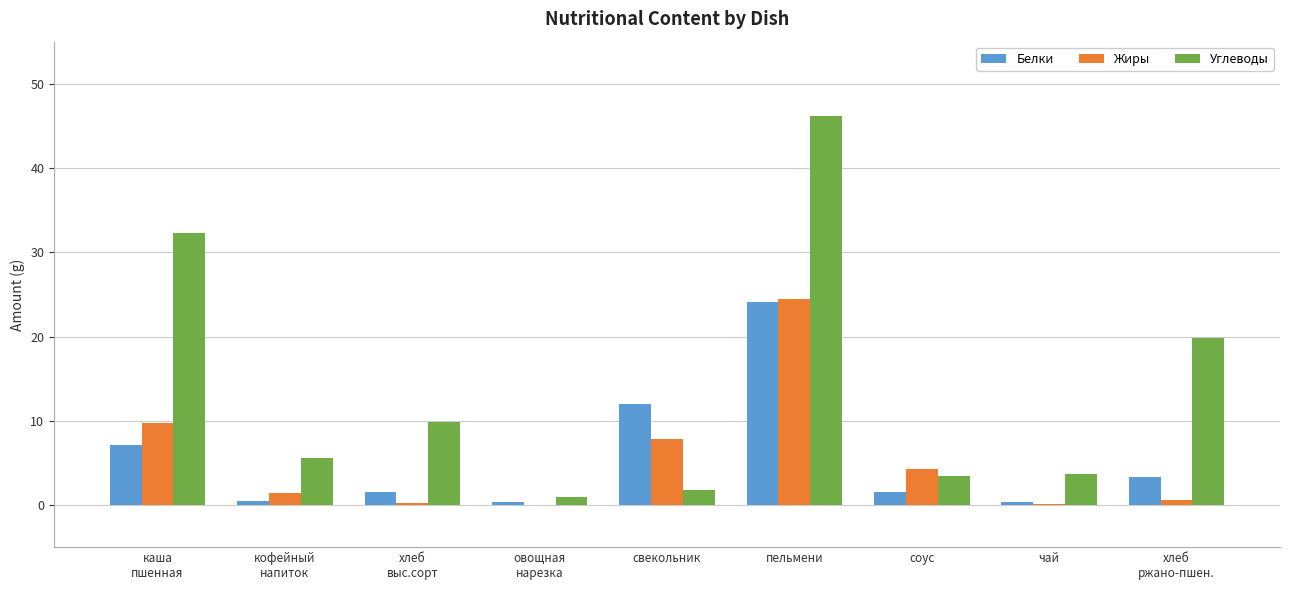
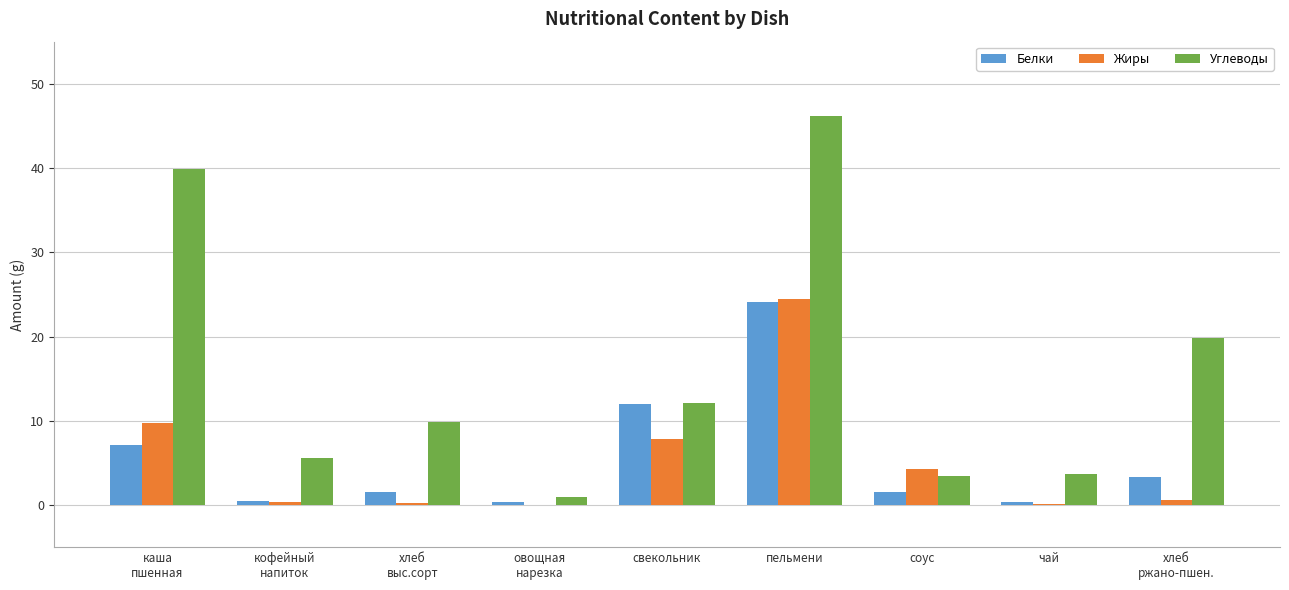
Углеводы, каша пшенная: 32 -> 40
Жиры, кофейный напиток: 1 -> 0
Углеводы, свекольник: 2 -> 12
